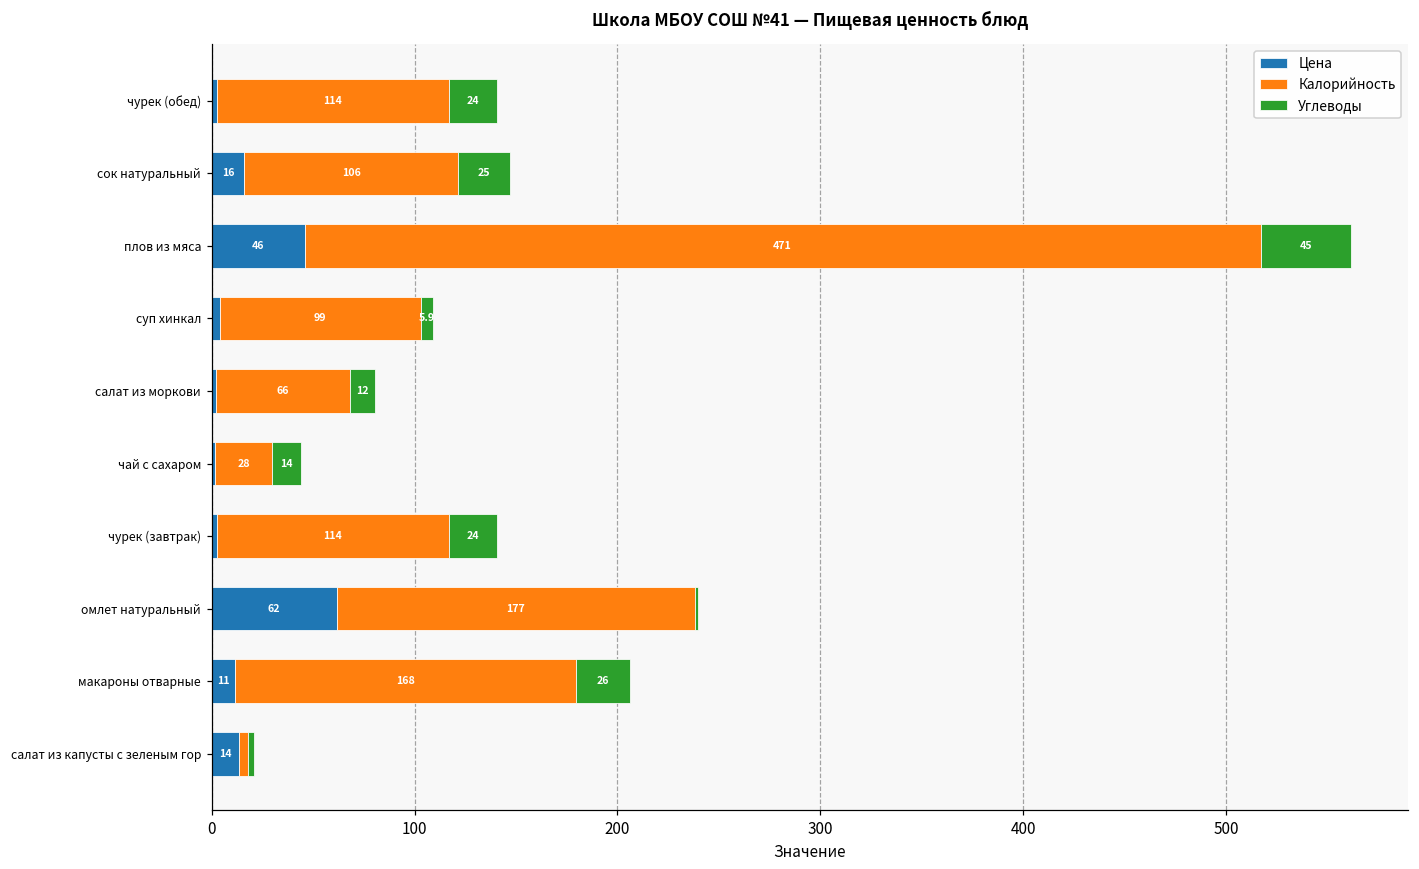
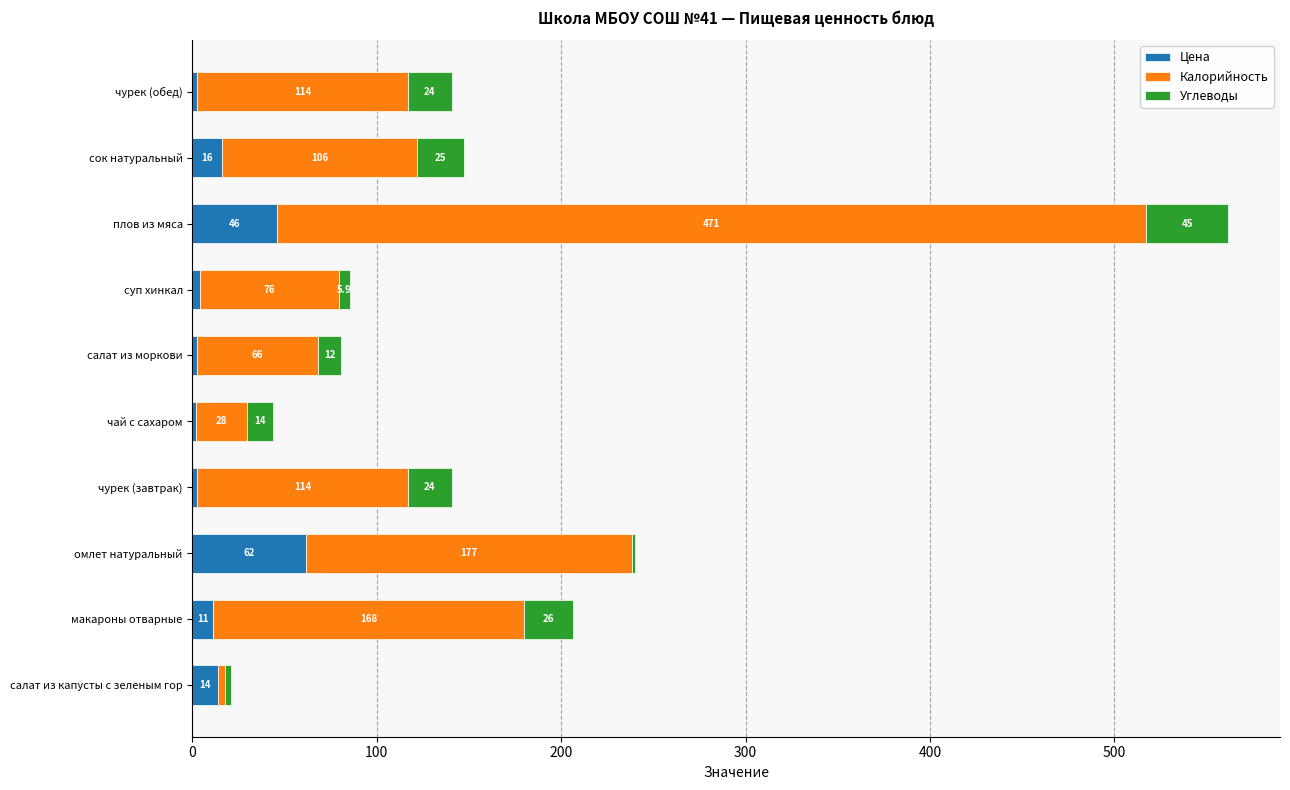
Калорийность, суп хинкал: 99 -> 76
